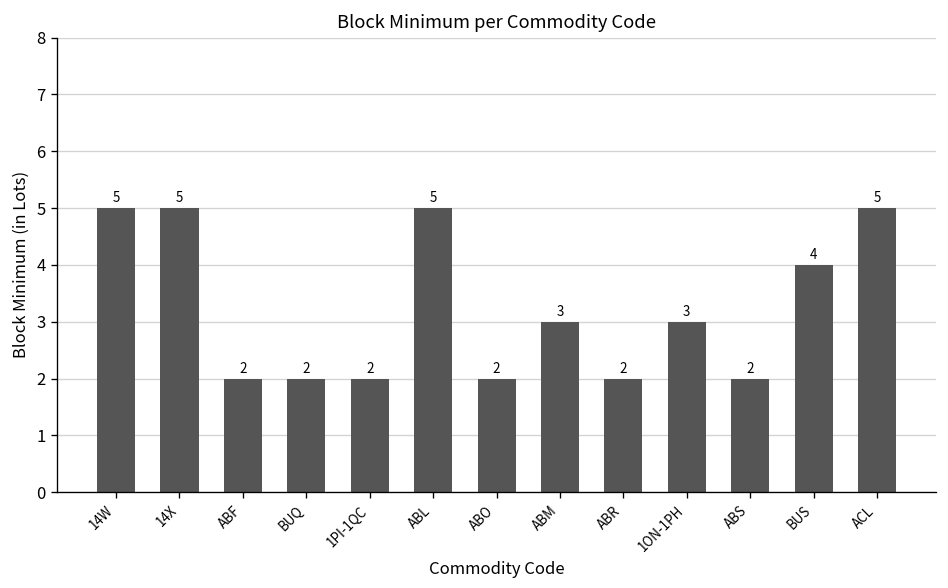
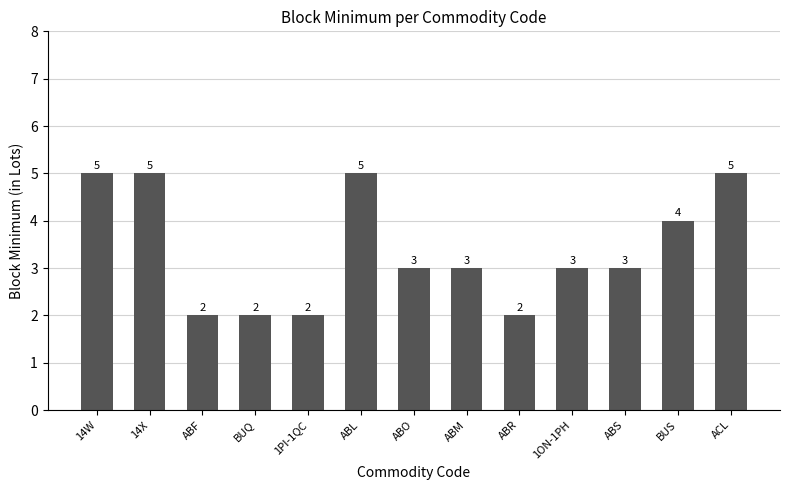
ABO: 2 -> 3
ABS: 2 -> 3
